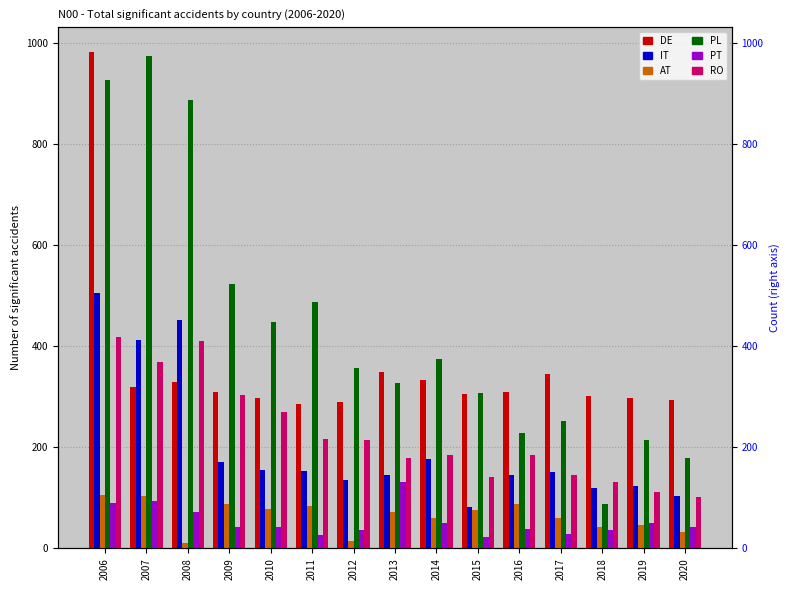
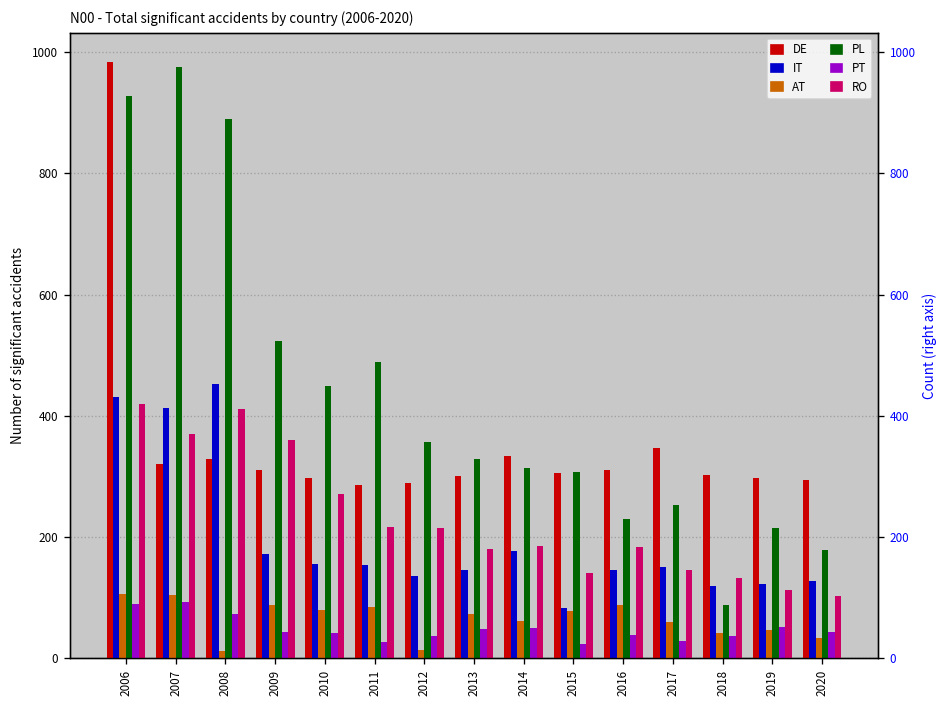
IT, 2006: 510 -> 430
RO, 2009: 300 -> 360
DE, 2013: 350 -> 300
PT, 2013: 130 -> 50
PL, 2014: 380 -> 310
IT, 2020: 100 -> 130
